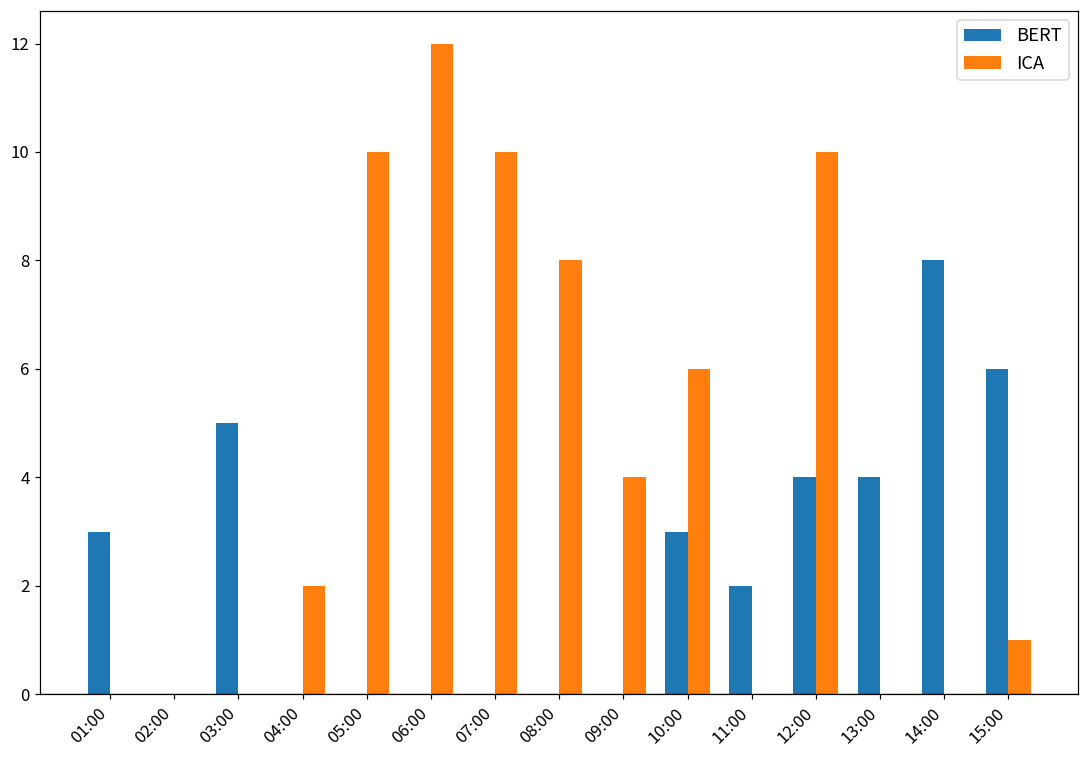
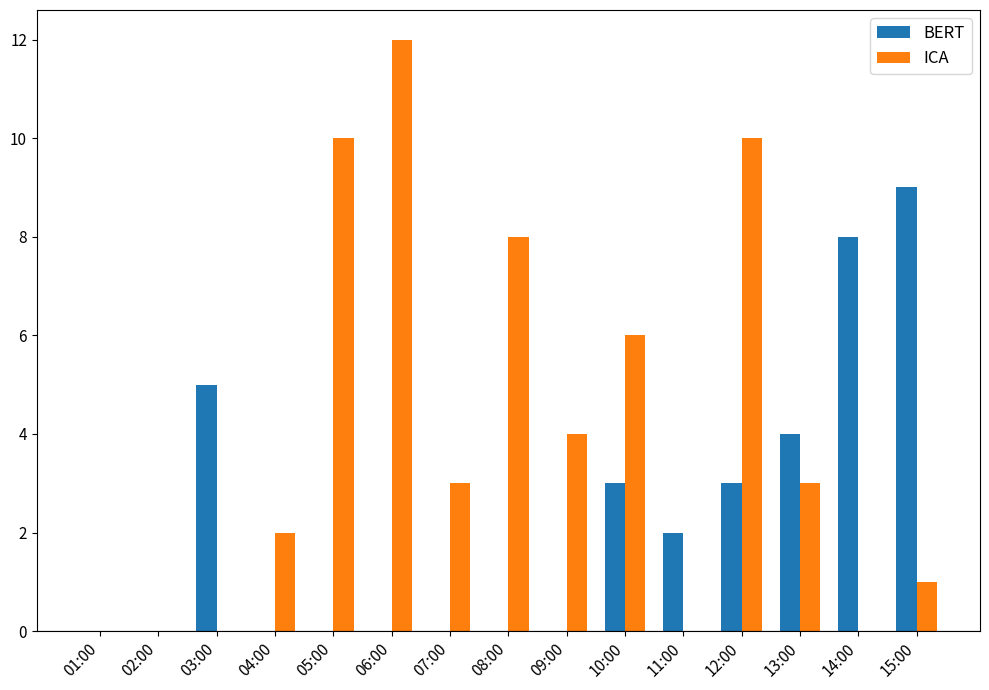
BERT, 01:00: 3 -> 0
ICA, 07:00: 10 -> 3
BERT, 12:00: 4 -> 3
ICA, 13:00: 0 -> 3
BERT, 15:00: 6 -> 9
